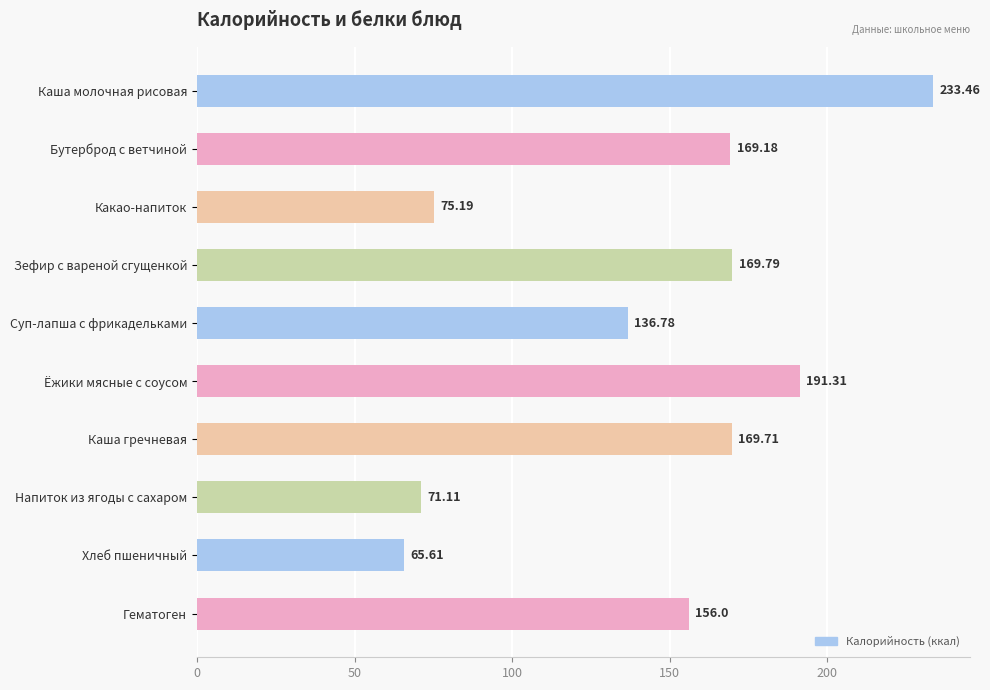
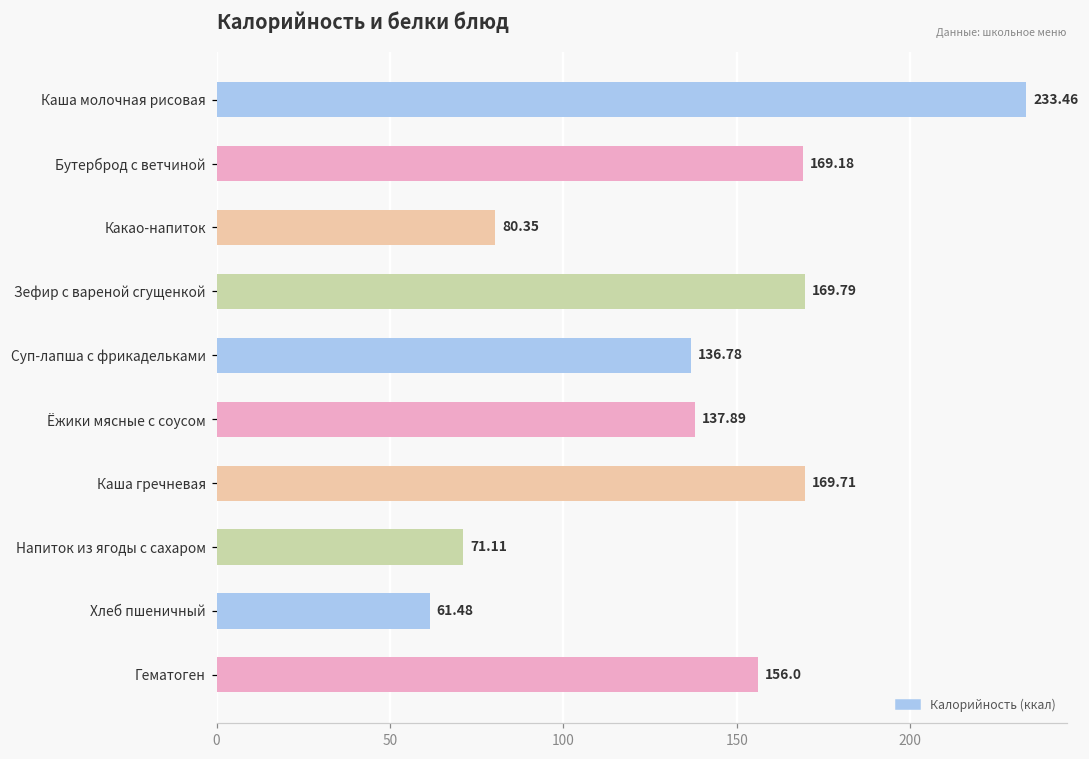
Какао-напиток: 75.19 -> 80.35
Ёжики мясные с соусом: 191.31 -> 137.89
Хлеб пшеничный: 65.61 -> 61.48
